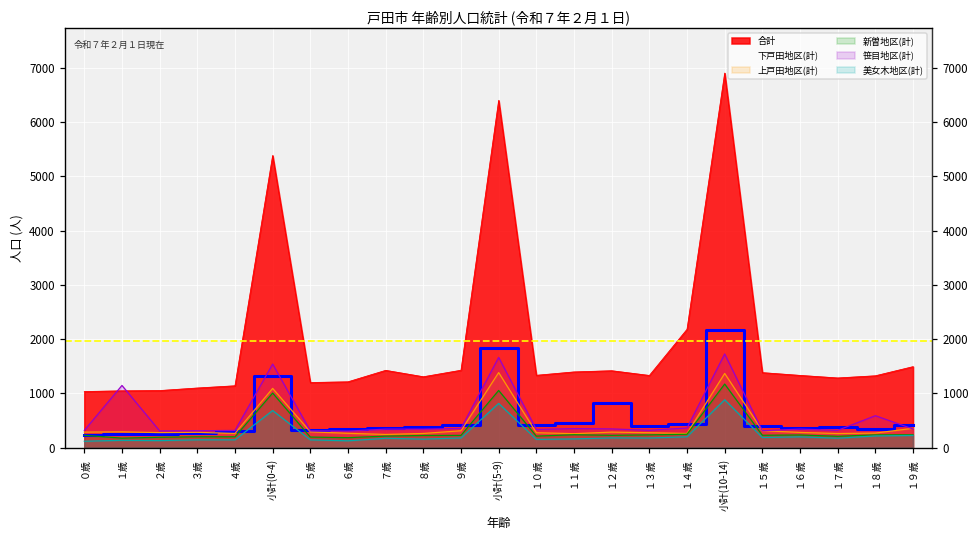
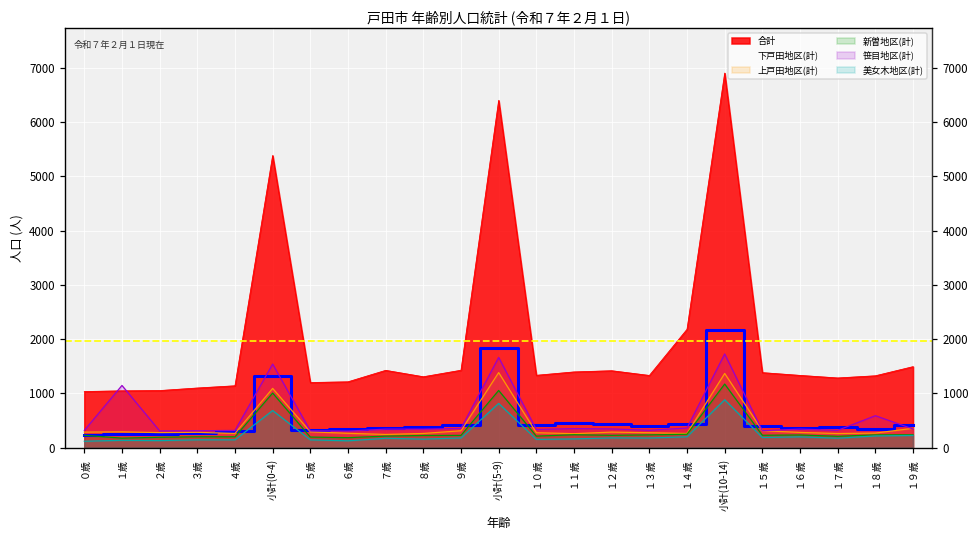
下戸田地区(計), １２歳: 800 -> 400
